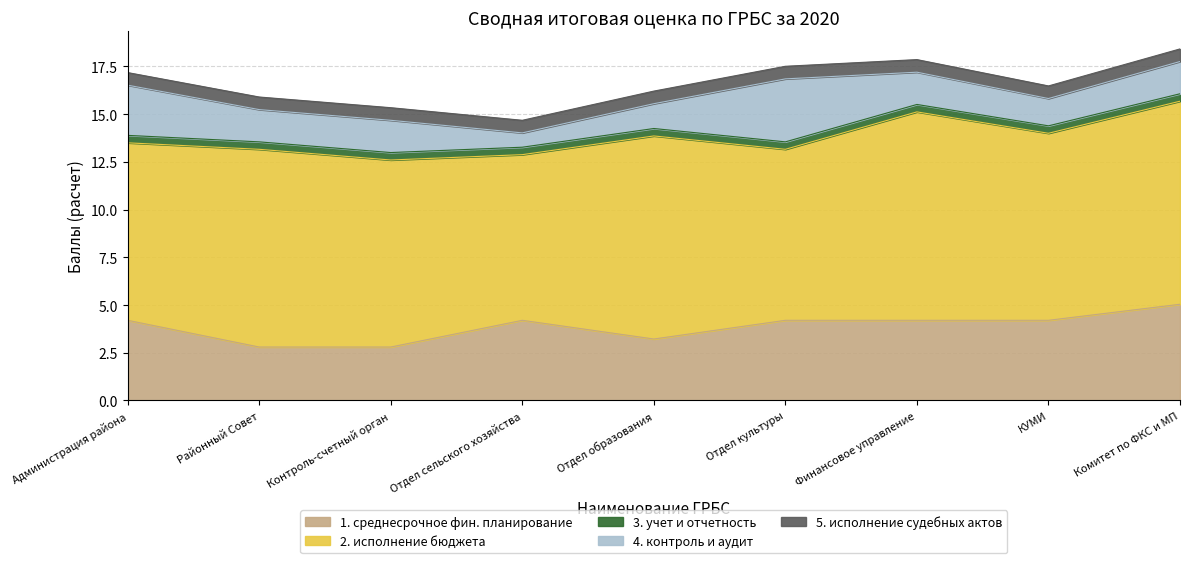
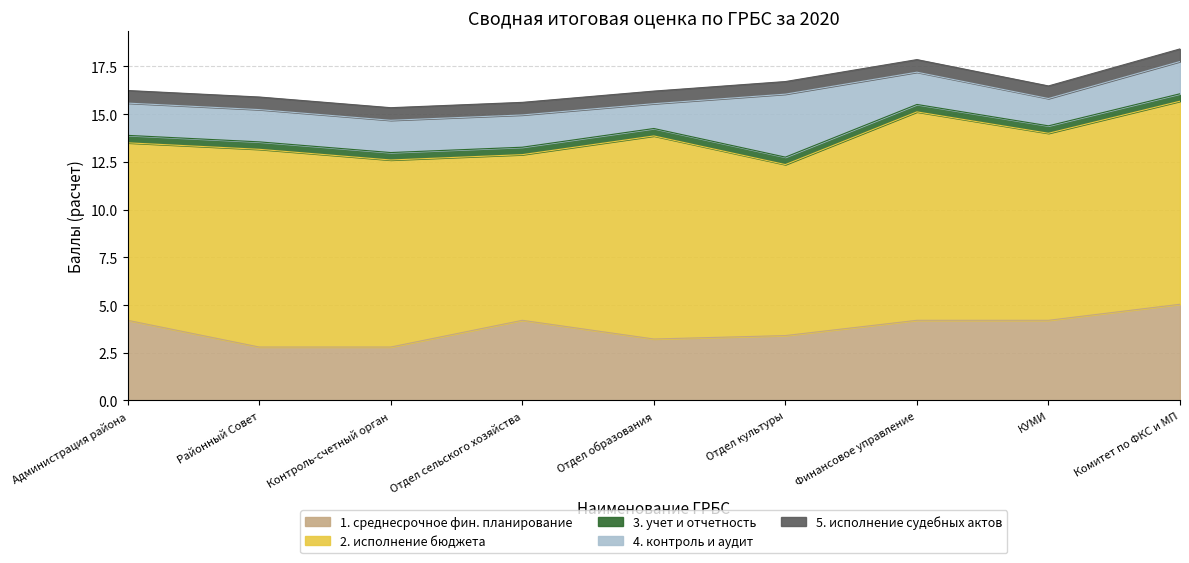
4. контроль и аудит, Администрация района: 2.6 -> 1.7
4. контроль и аудит, Отдел сельского хозяйства: 0.8 -> 1.7
1. среднесрочное фин. планирование, Отдел культуры: 4.2 -> 3.4
